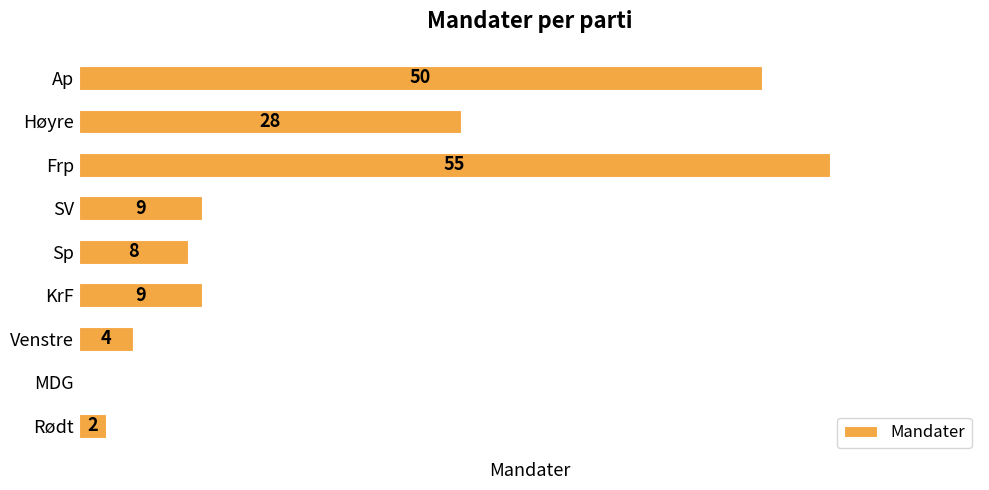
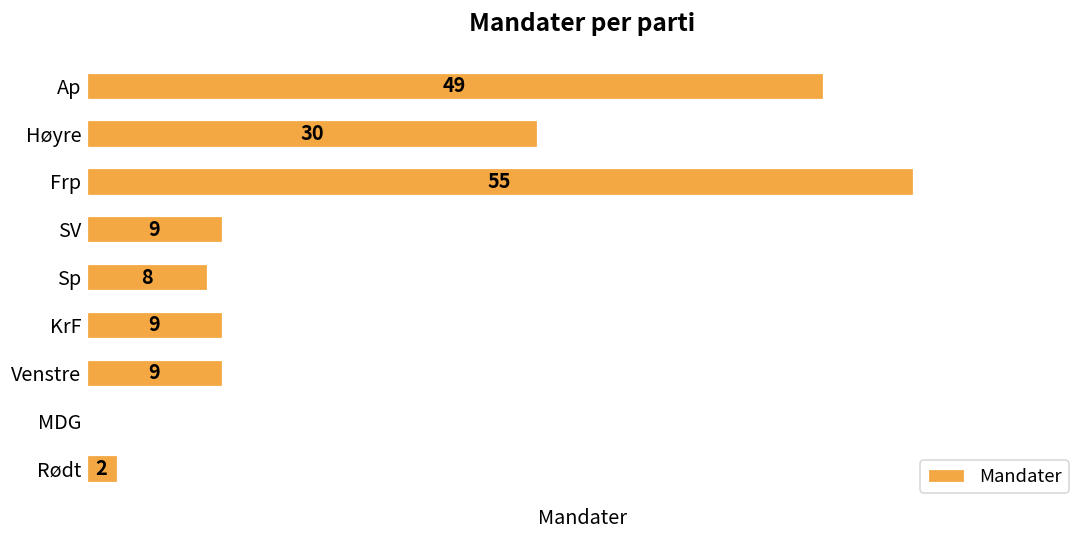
Ap: 50 -> 49
Høyre: 28 -> 30
Venstre: 4 -> 9
